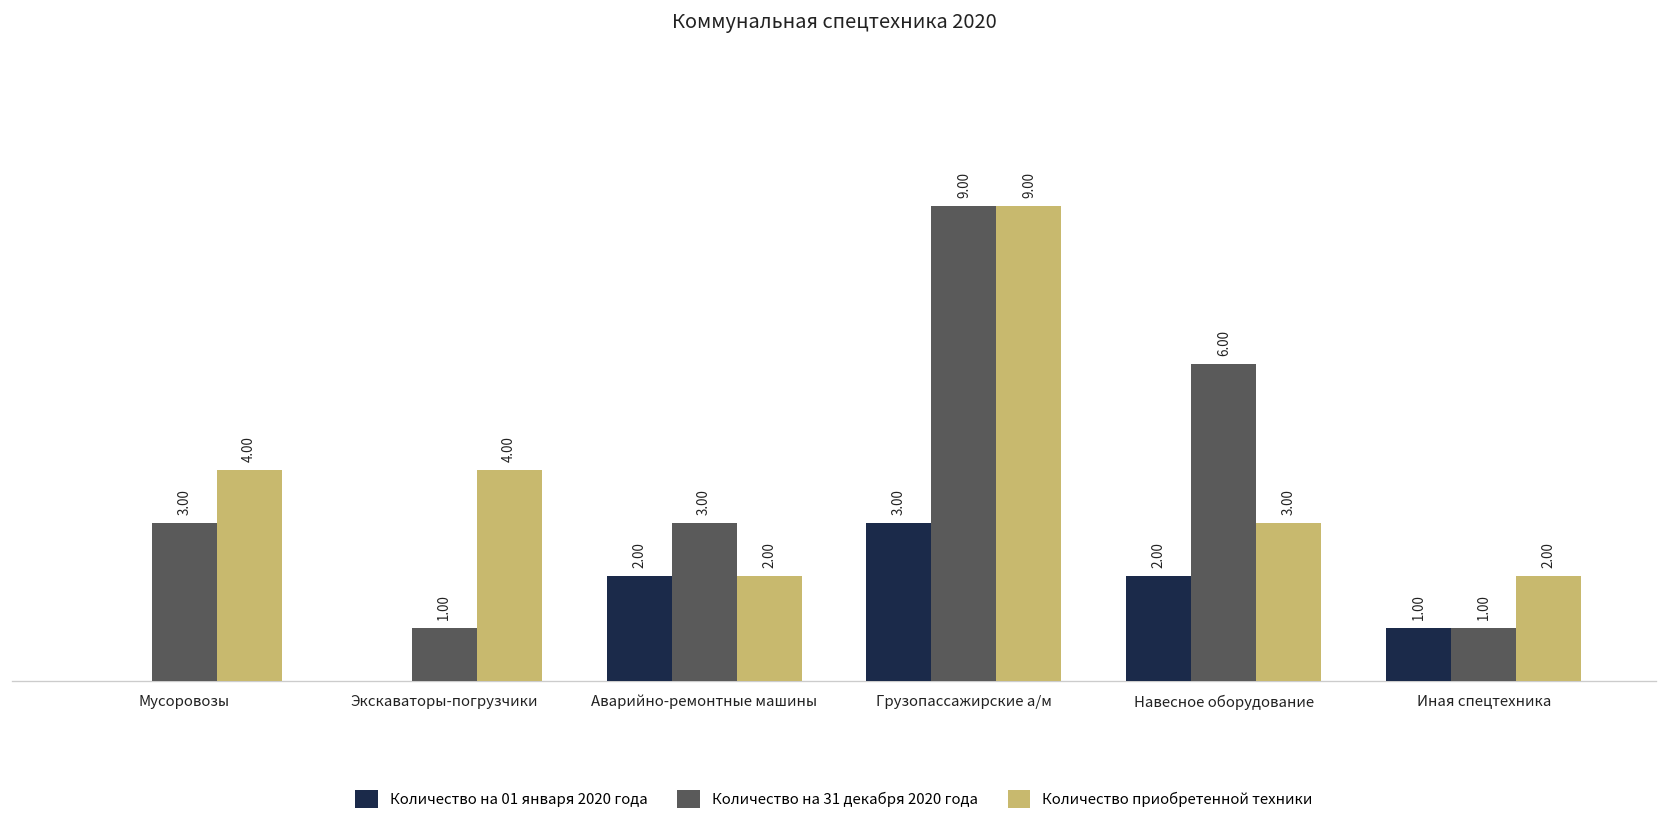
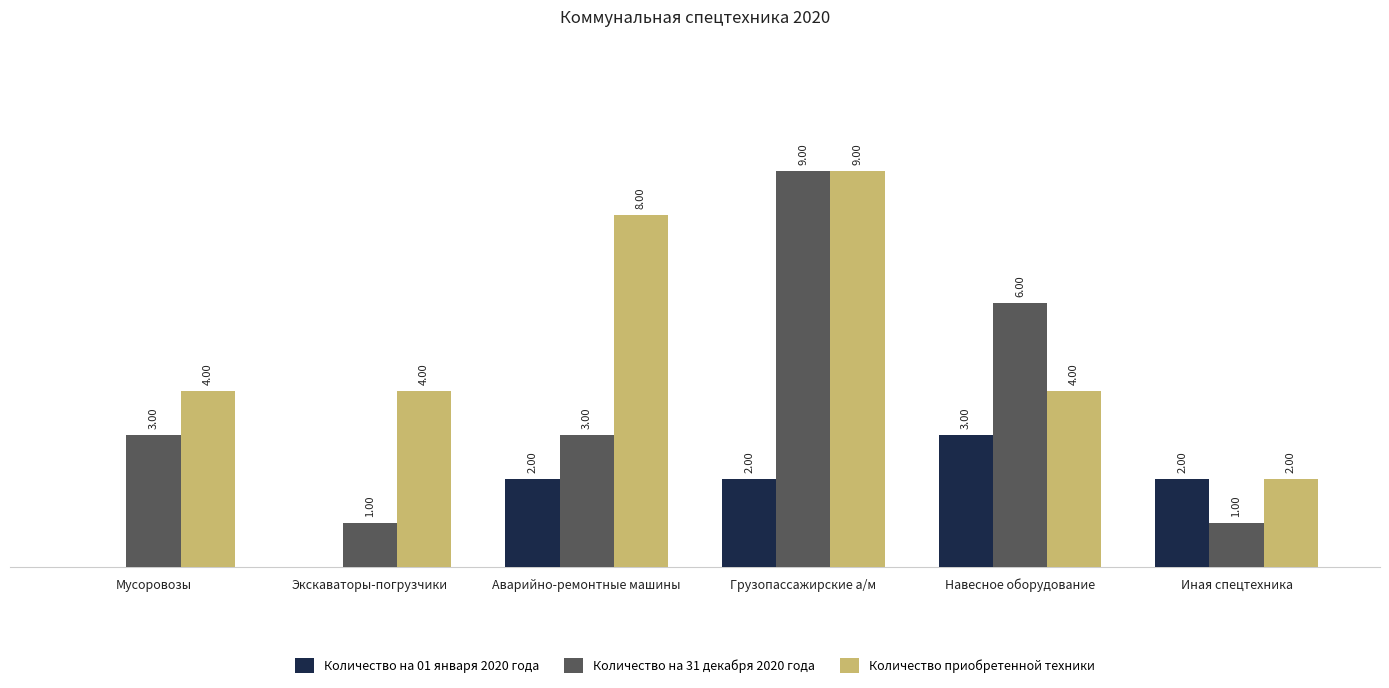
Количество приобретенной техники, Аварийно-ремонтные машины: 2.00 -> 8.00
Количество на 01 января 2020 года, Грузопассажирские а/м: 3.00 -> 2.00
Количество на 01 января 2020 года, Навесное оборудование: 2.00 -> 3.00
Количество приобретенной техники, Навесное оборудование: 3.00 -> 4.00
Количество на 01 января 2020 года, Иная спецтехника: 1.00 -> 2.00
